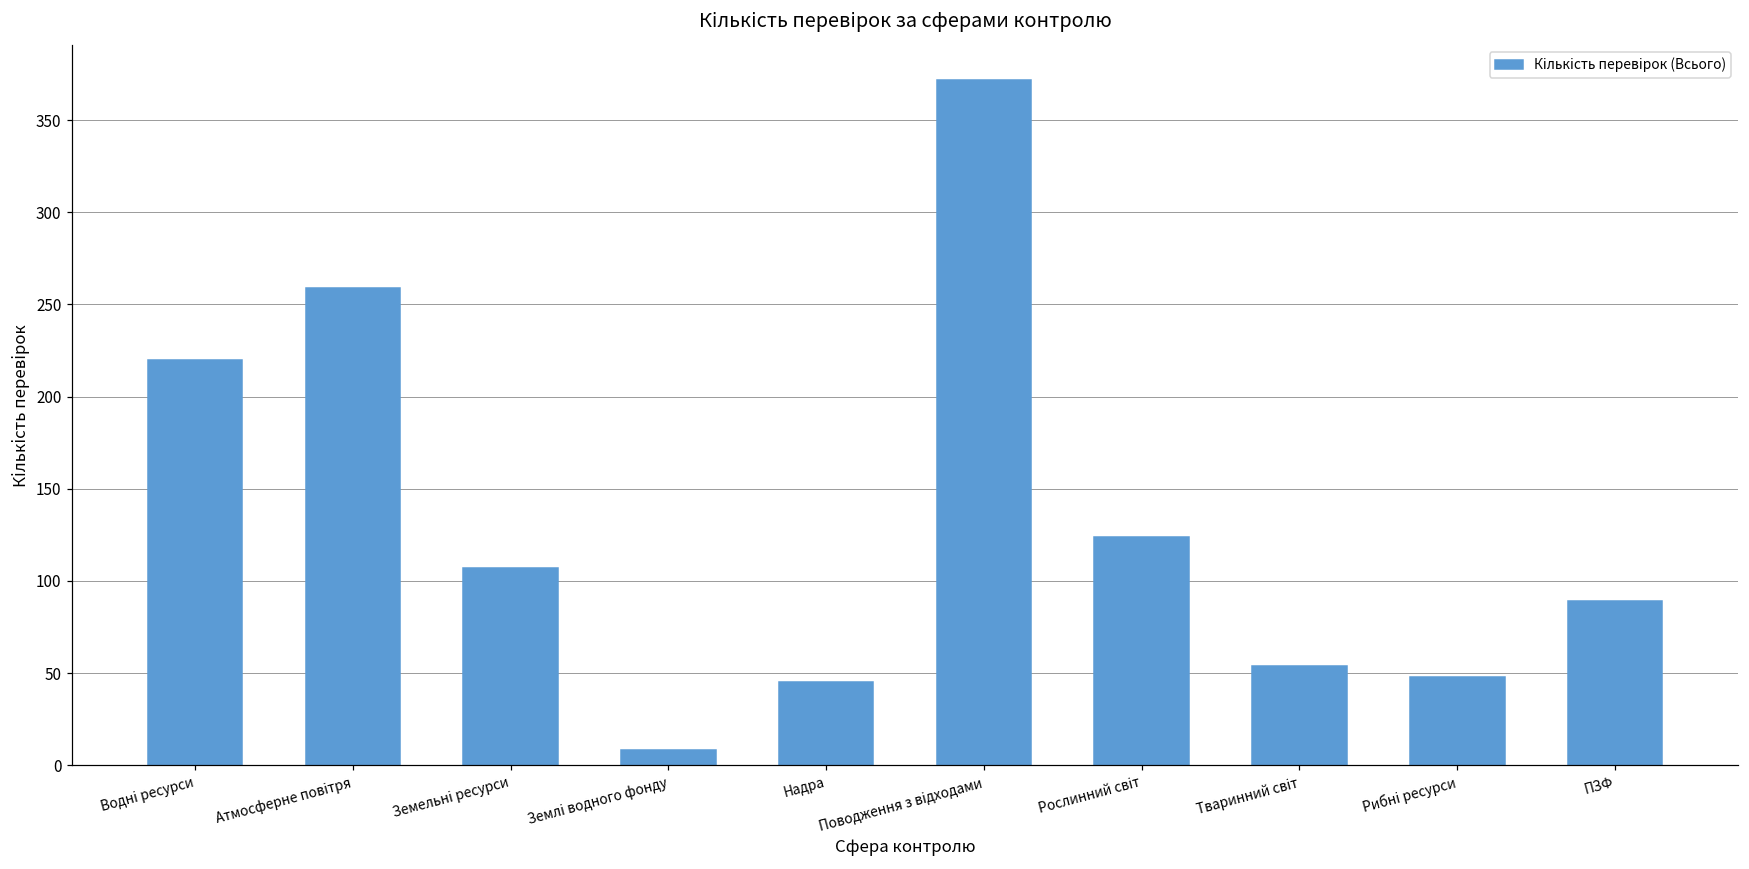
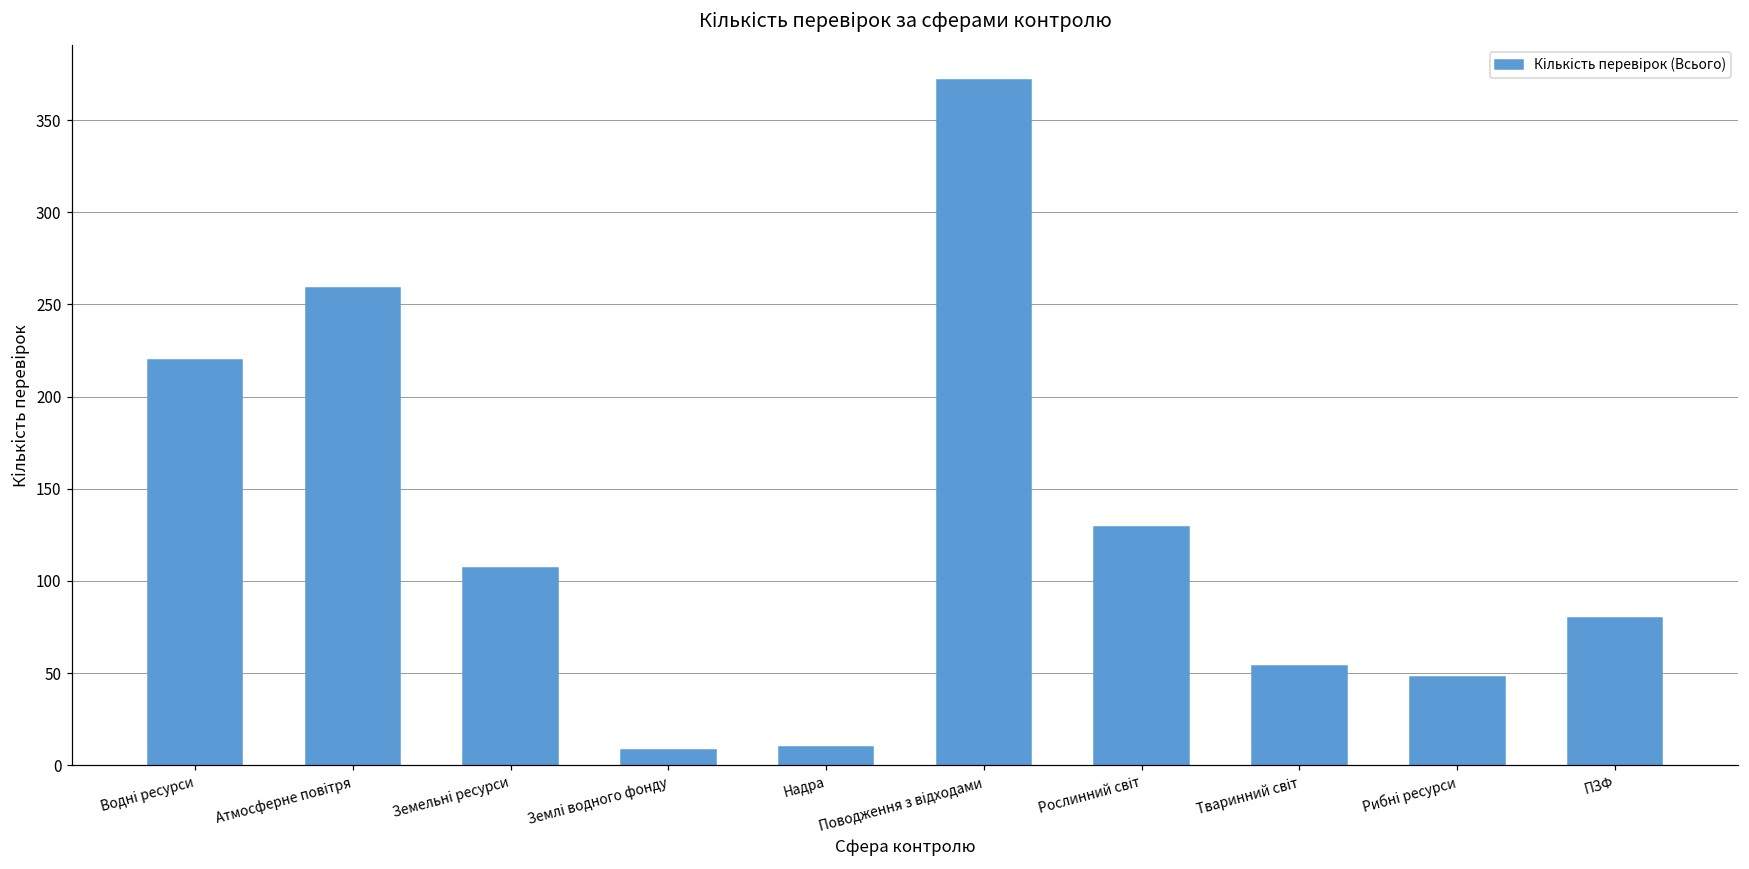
Надра: 45 -> 10
Рослинний світ: 124 -> 129
ПЗФ: 89 -> 80
